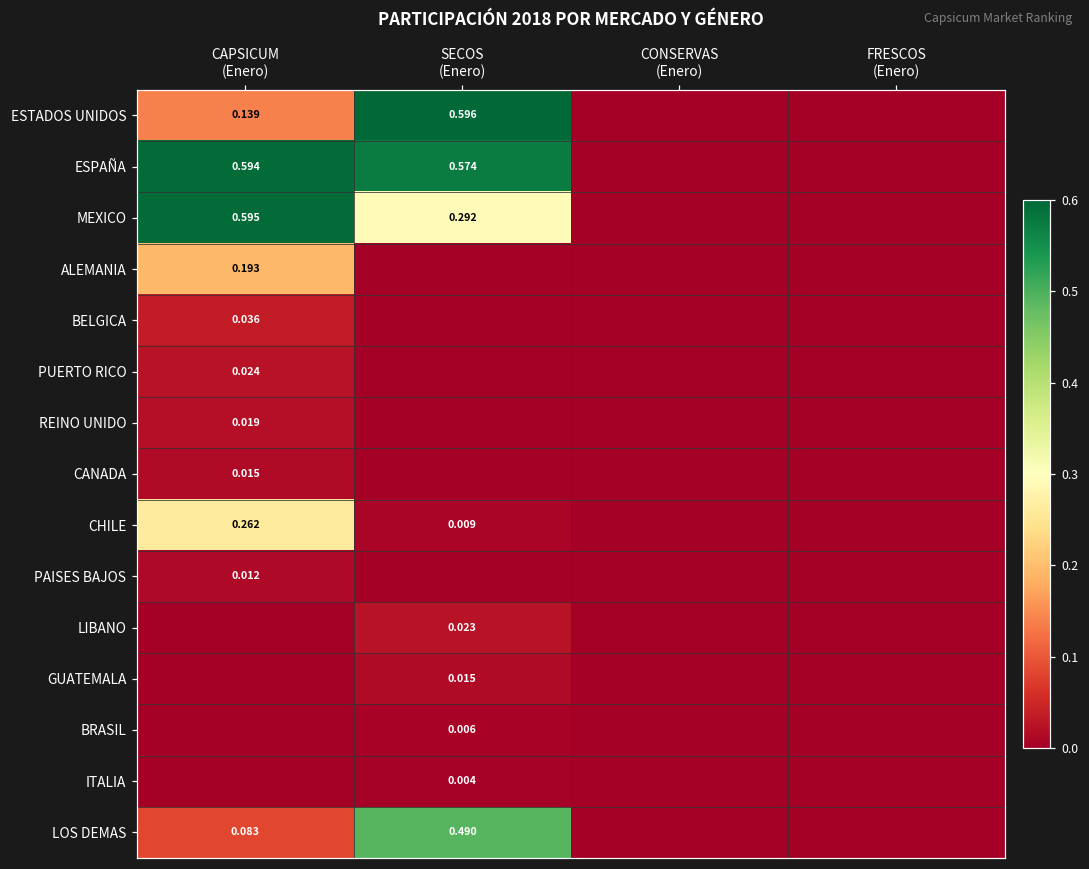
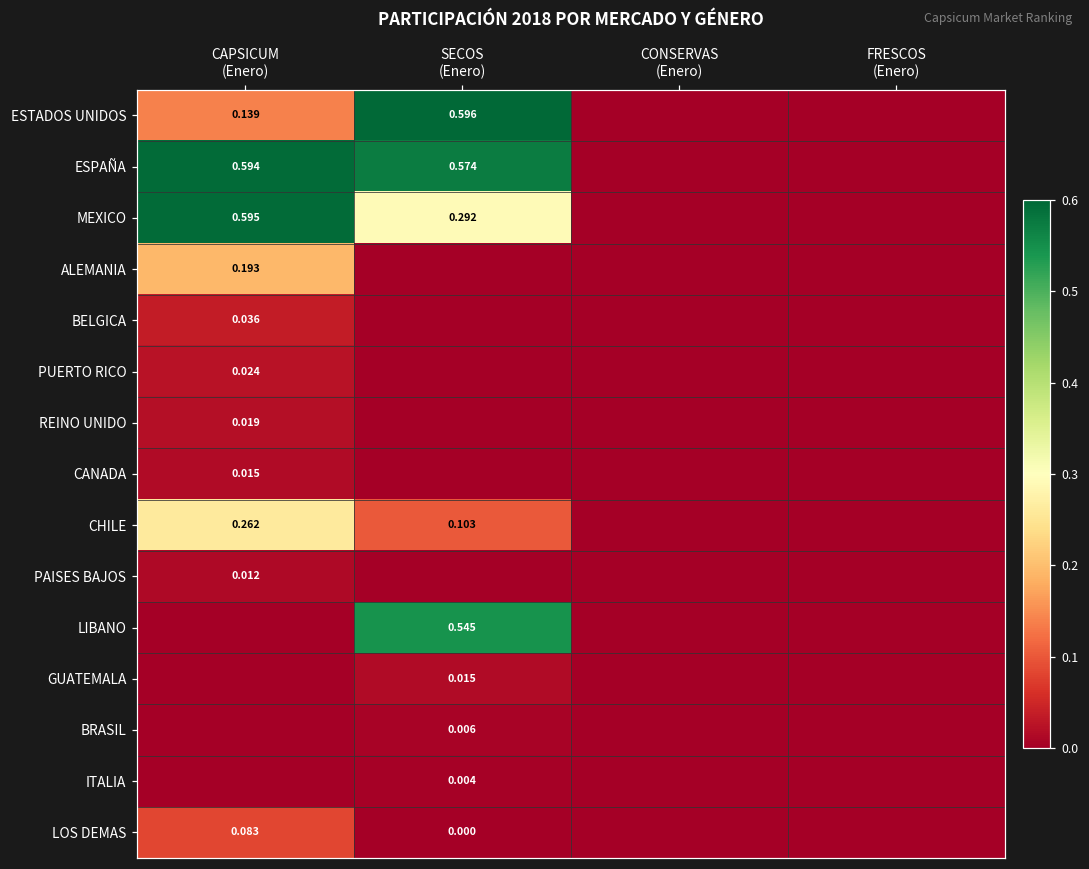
CHILE, SECOS (Enero): 0.009 -> 0.103
LIBANO, SECOS (Enero): 0.023 -> 0.545
LOS DEMAS, SECOS (Enero): 0.490 -> 0.000
